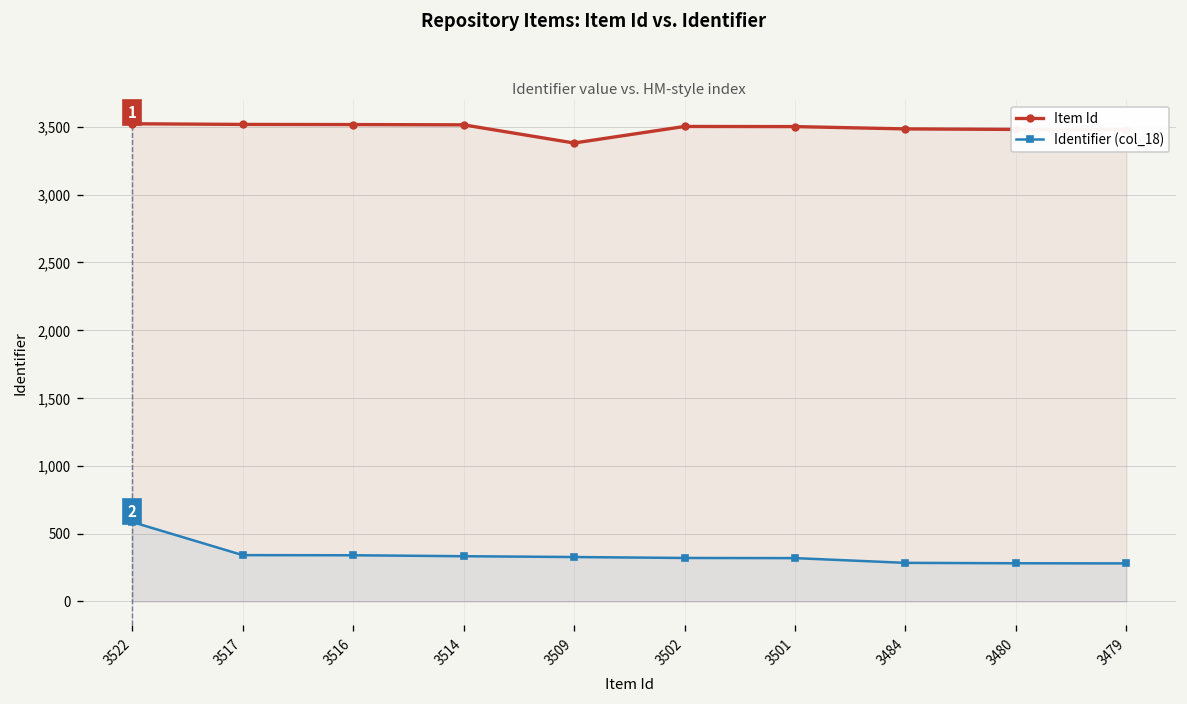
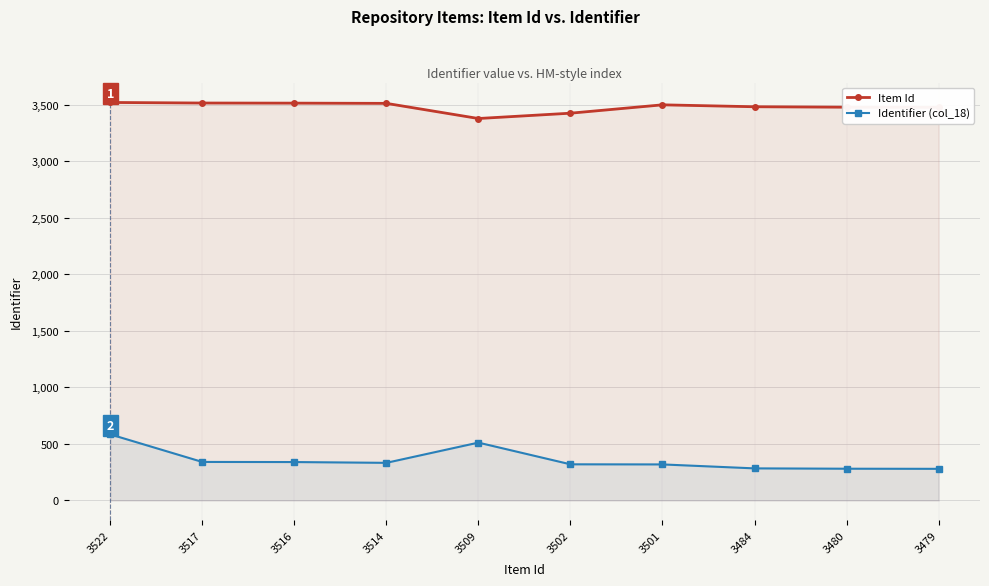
Identifier (col_18), 3509: 330 -> 510
Item Id, 3502: 3,500 -> 3,430
